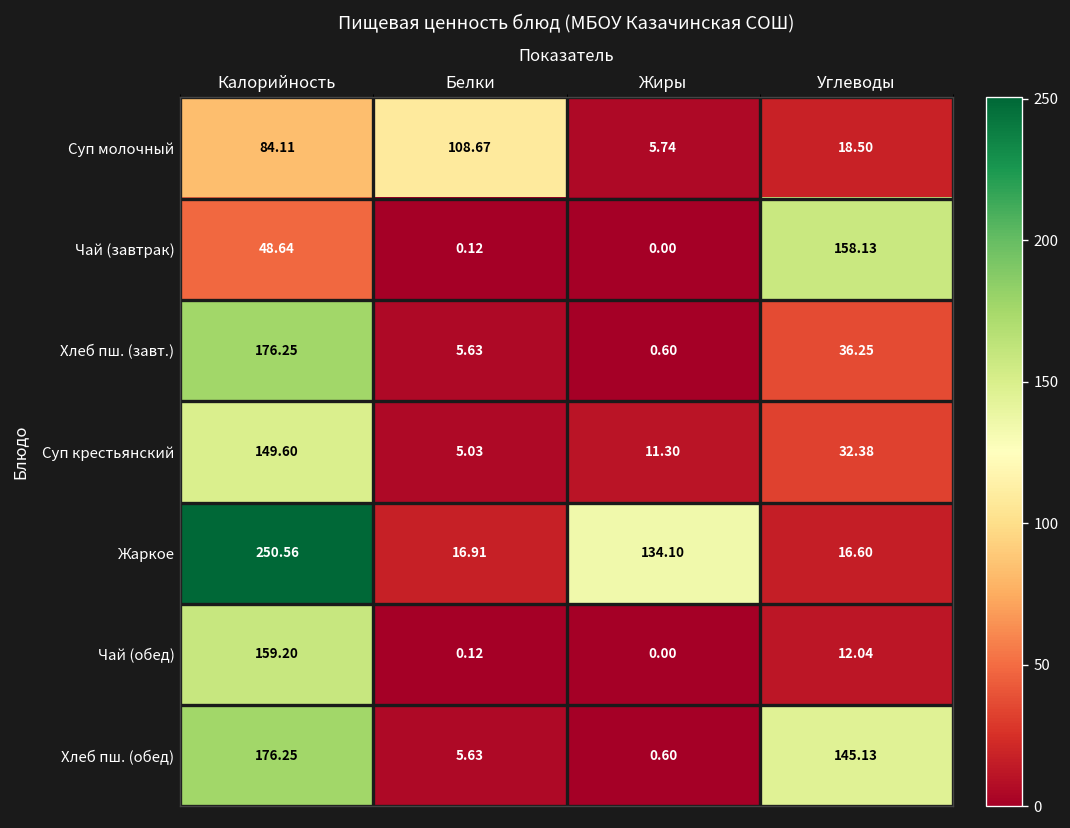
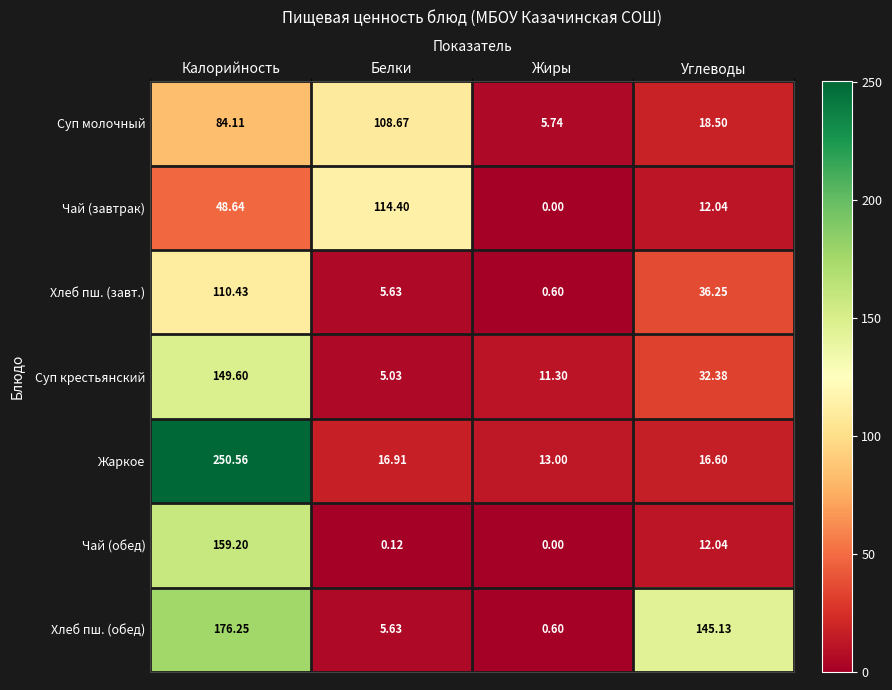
Чай (завтрак), Белки: 0.12 -> 114.40
Чай (завтрак), Углеводы: 158.13 -> 12.04
Хлеб пш. (завт.), Калорийность: 176.25 -> 110.43
Жаркое, Жиры: 134.10 -> 13.00
